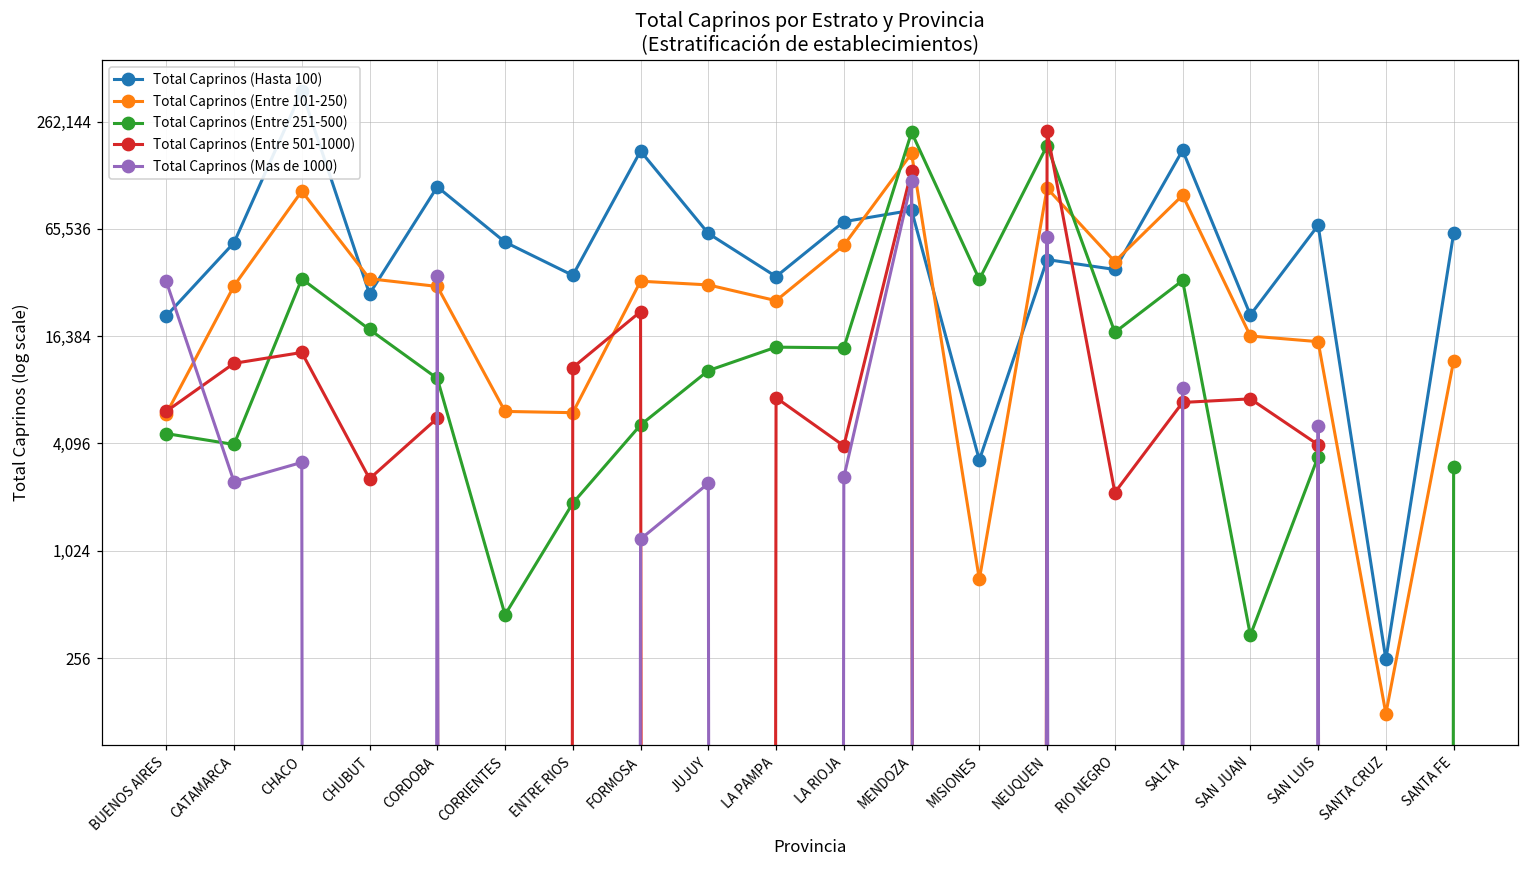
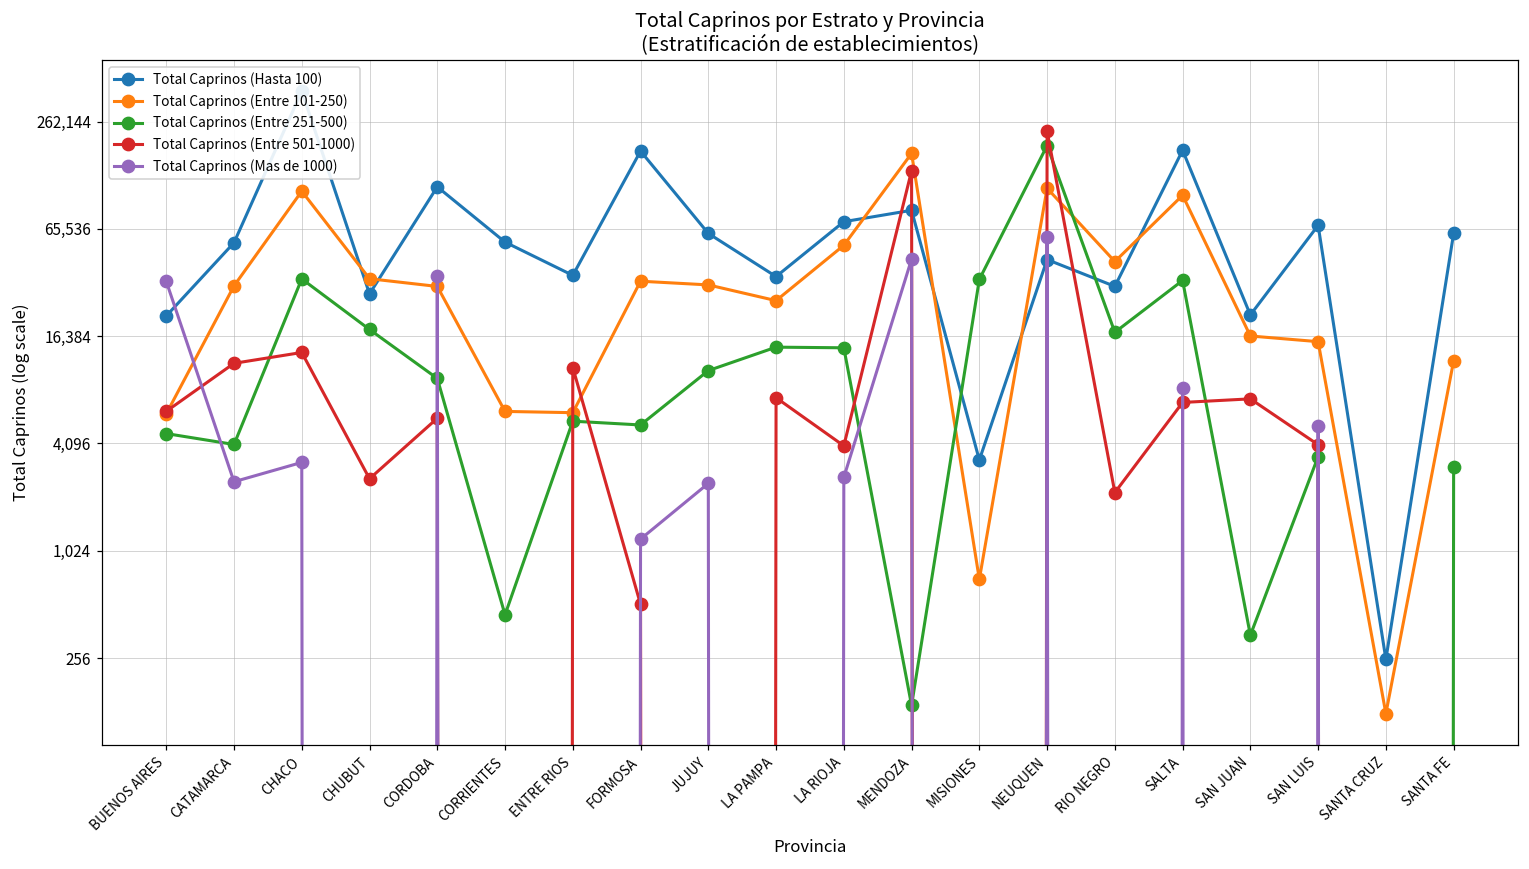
Total Caprinos (Entre 251-500), ENTRE RIOS: 1,900 -> 5,500
Total Caprinos (Entre 501-1000), FORMOSA: 23,000 -> 510
Total Caprinos (Entre 251-500), MENDOZA: 230,000 -> 140
Total Caprinos (Mas de 1000), MENDOZA: 120,000 -> 44,000
Total Caprinos (Hasta 100), RIO NEGRO: 39,000 -> 31,000
